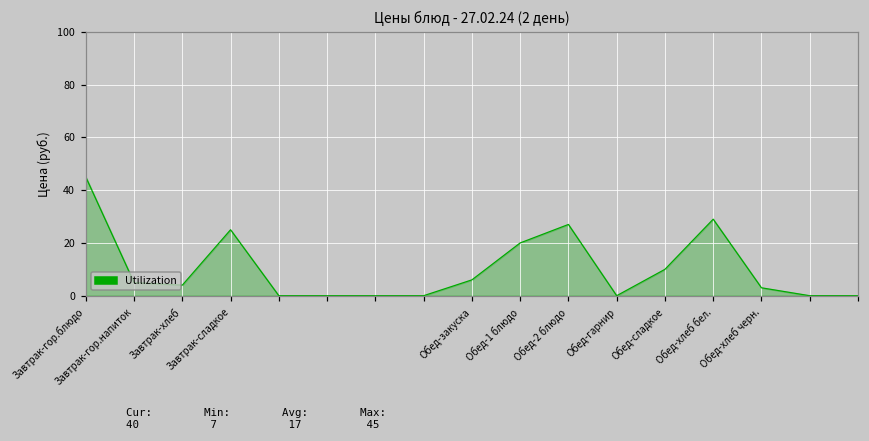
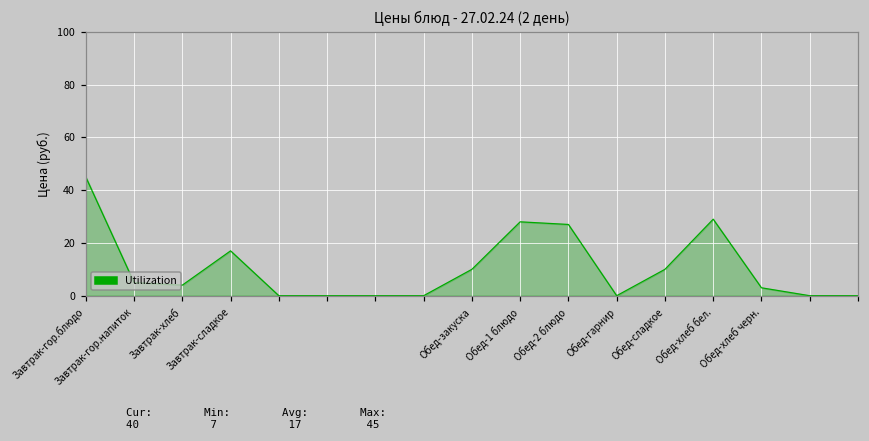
Завтрак-сладкое: 25 -> 17
Обед-закуска: 6 -> 10
Обед-1 блюдо: 20 -> 28
